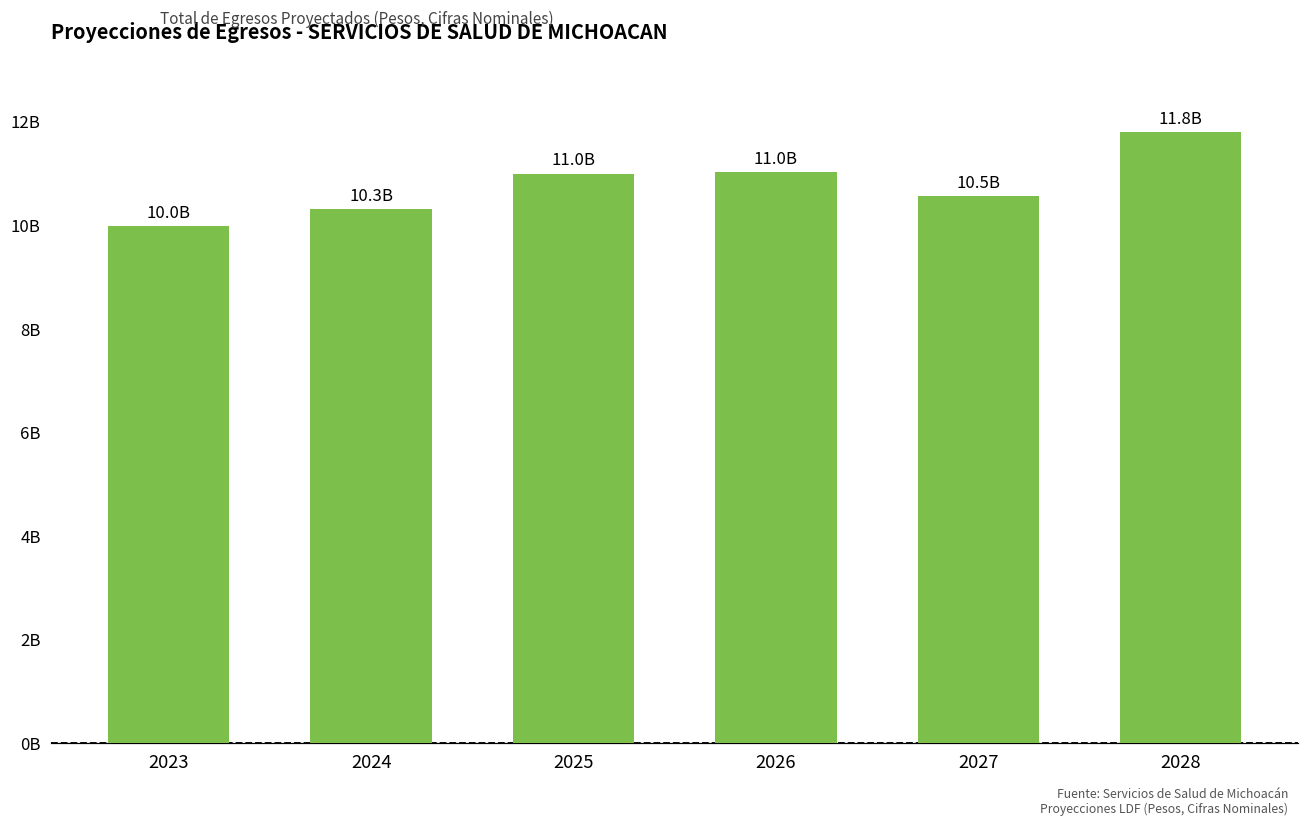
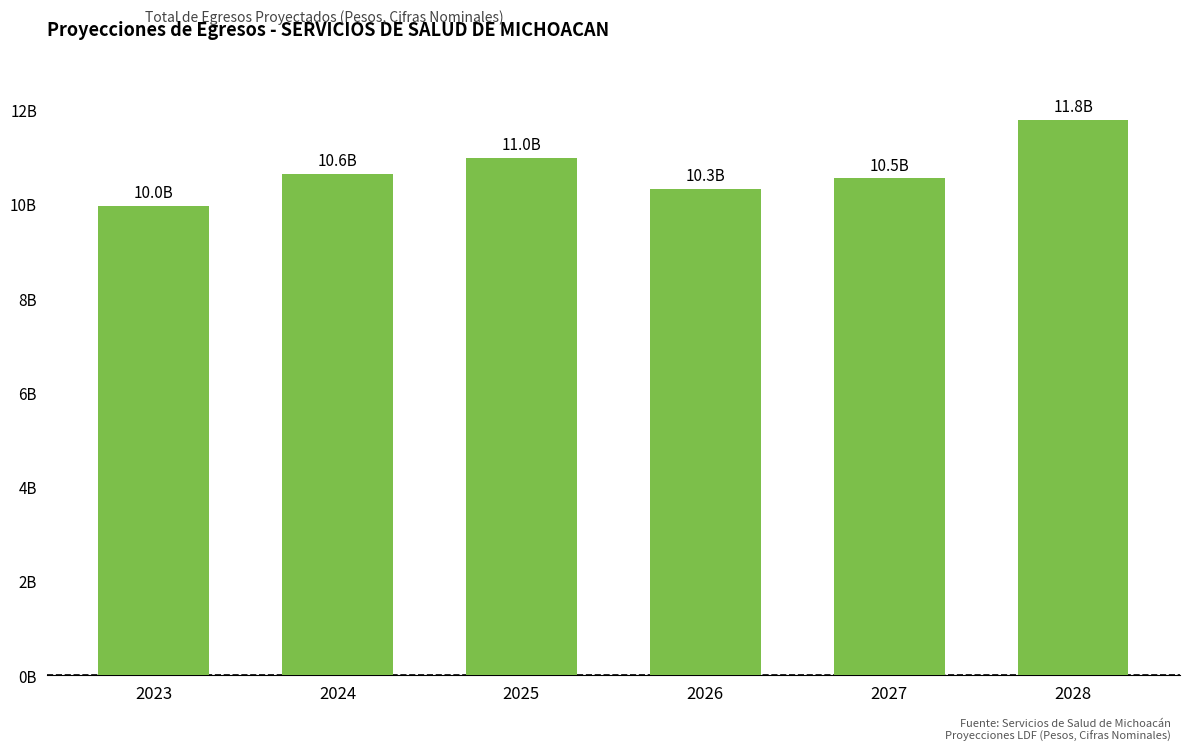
2024: 10.3B -> 10.6B
2026: 11.0B -> 10.3B
